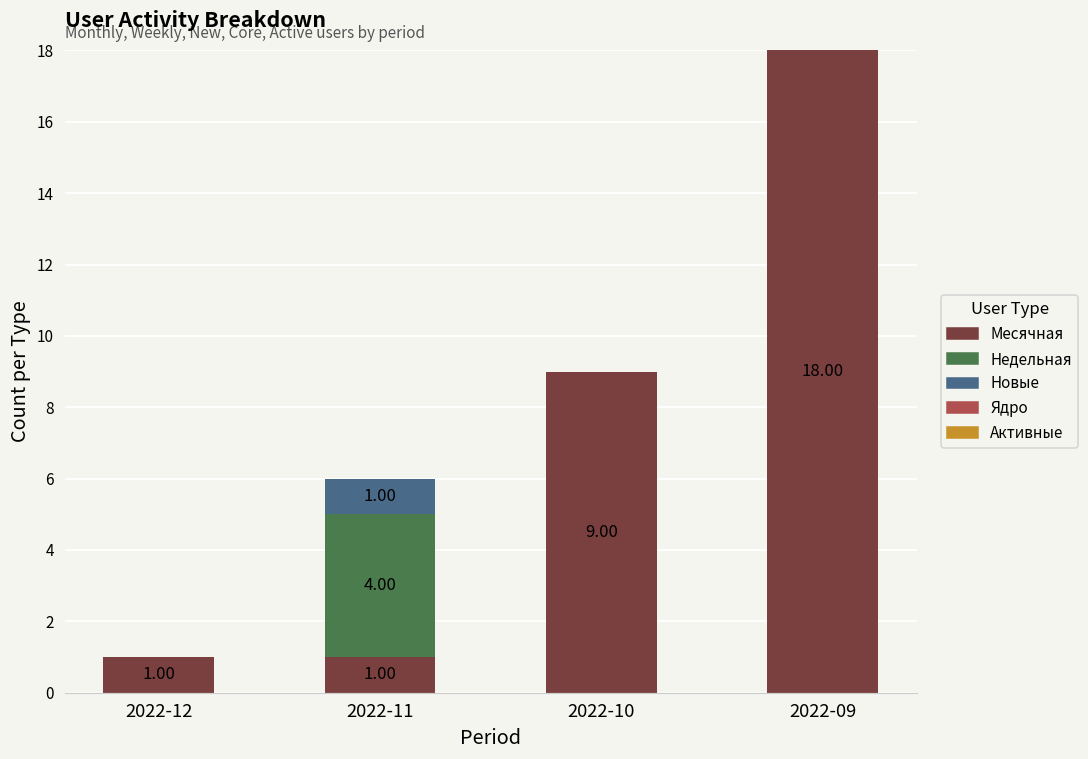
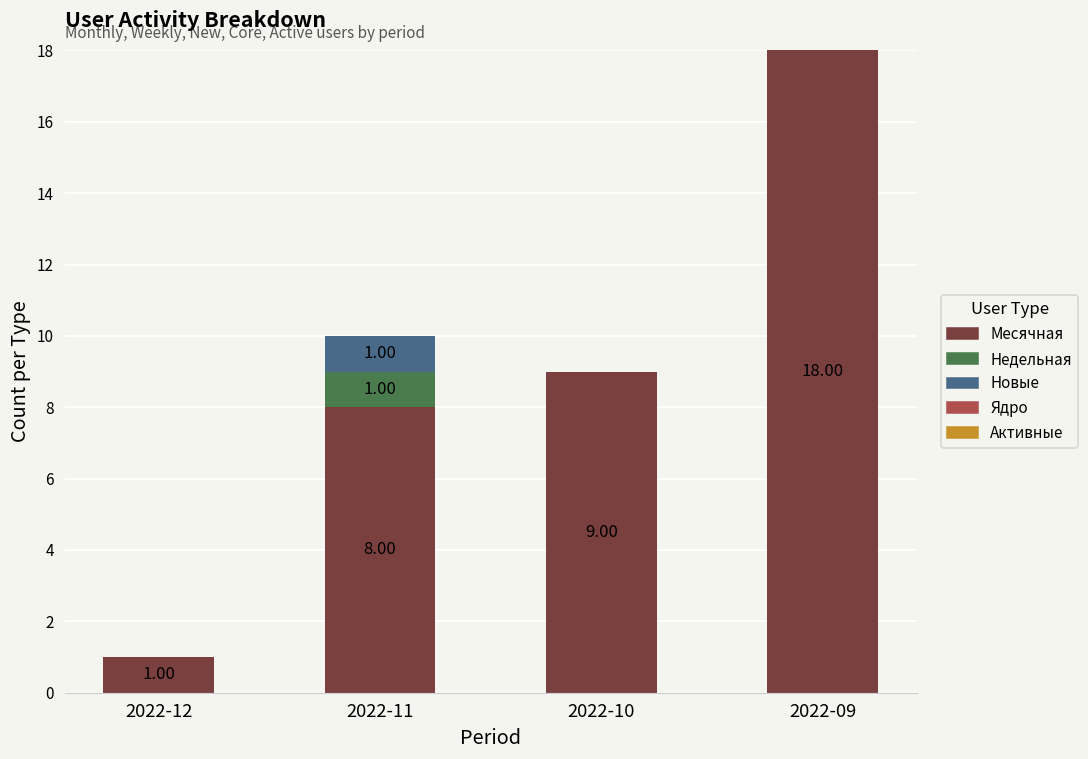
Месячная, 2022-11: 1.00 -> 8.00
Недельная, 2022-11: 4.00 -> 1.00
